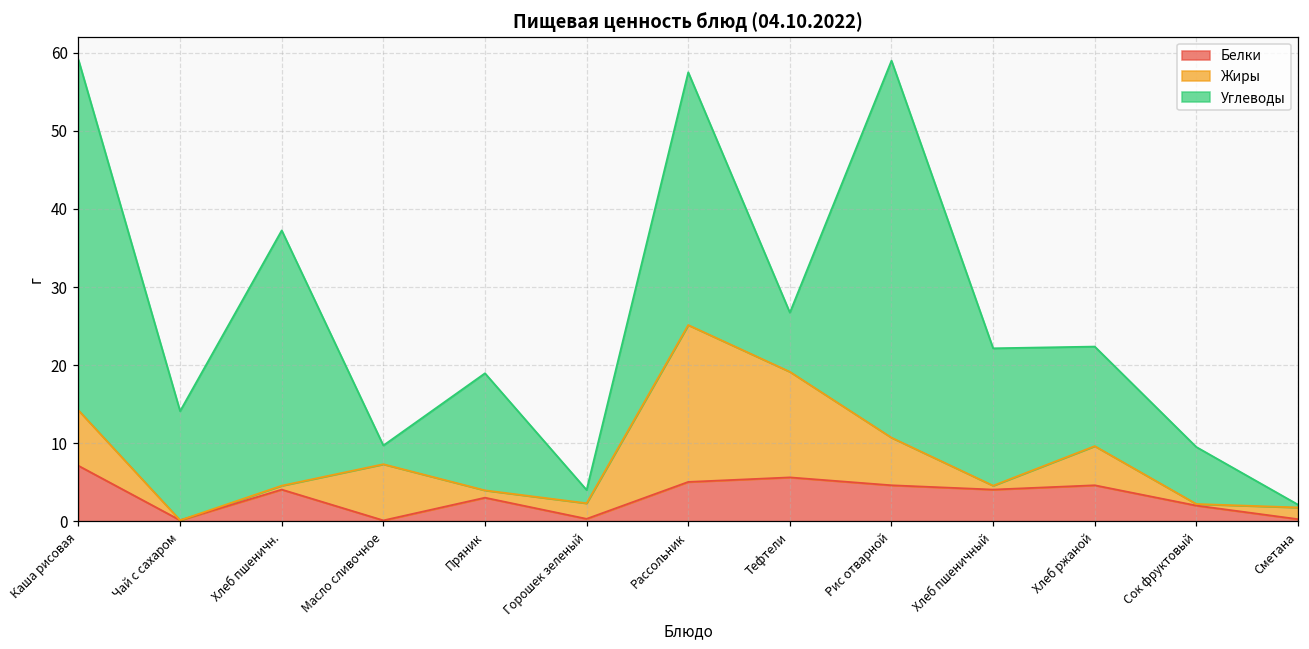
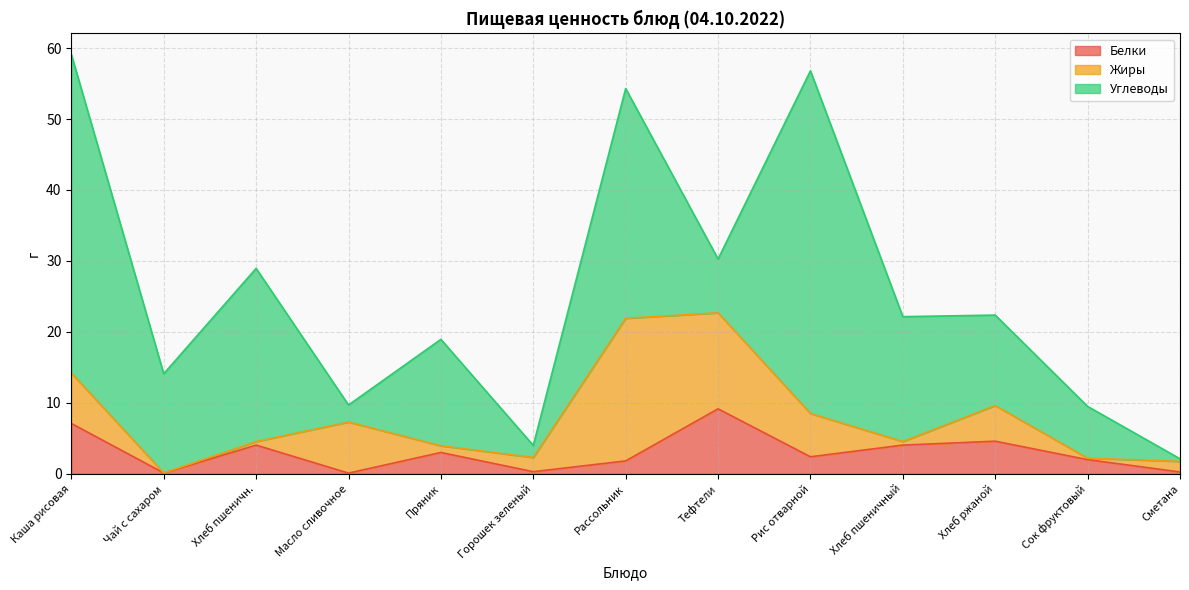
Углеводы, Хлеб пшеничн.: 33 -> 24
Белки, Рассольник: 5 -> 2
Белки, Тефтели: 6 -> 9
Белки, Рис отварной: 5 -> 2
